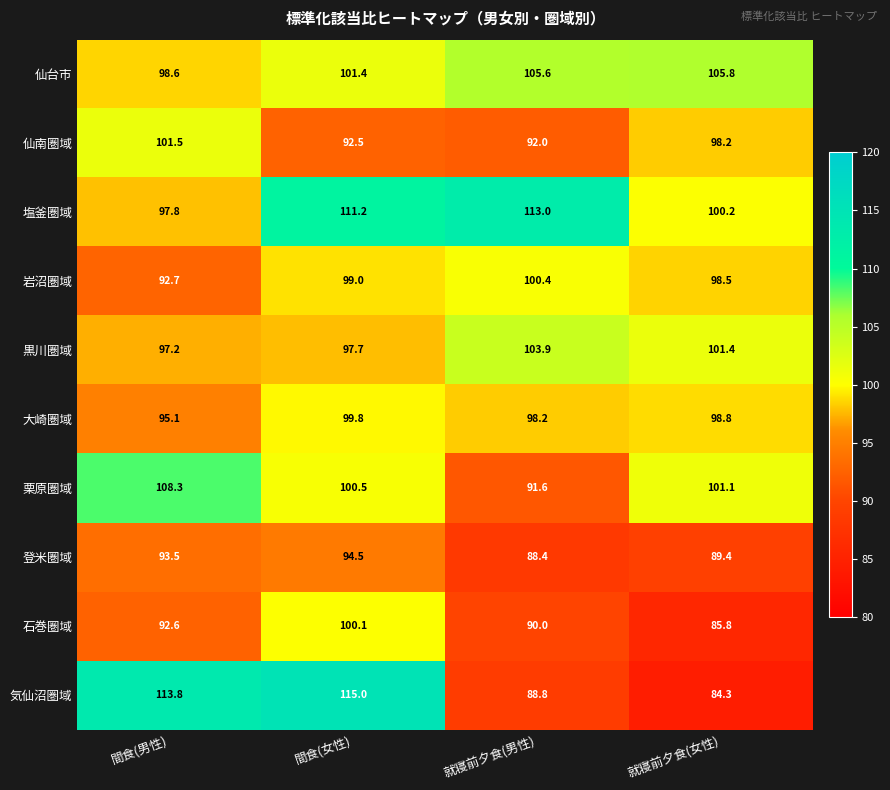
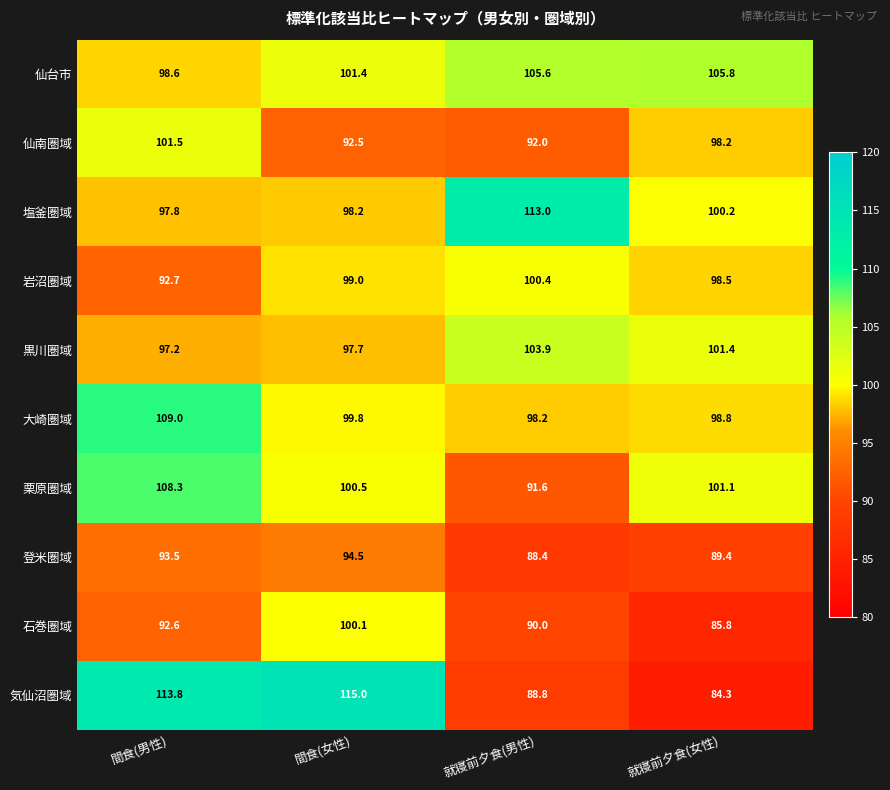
塩釜圏域, 間食(女性): 111.2 -> 98.2
大崎圏域, 間食(男性): 95.1 -> 109.0
